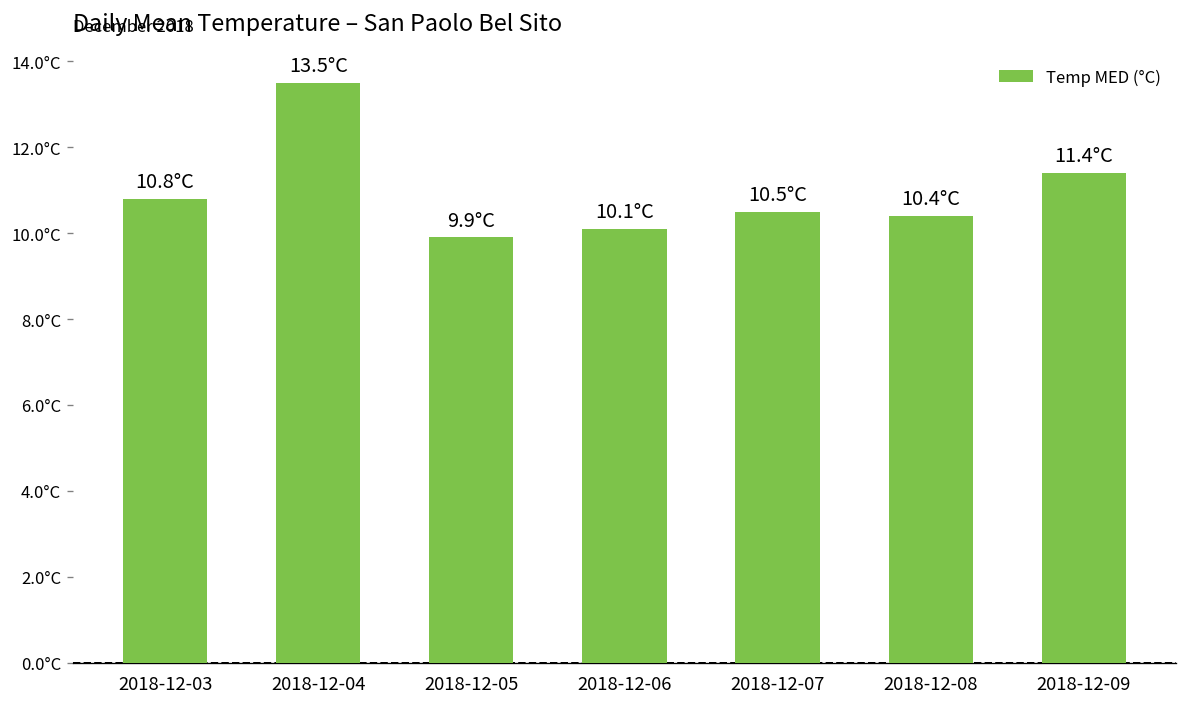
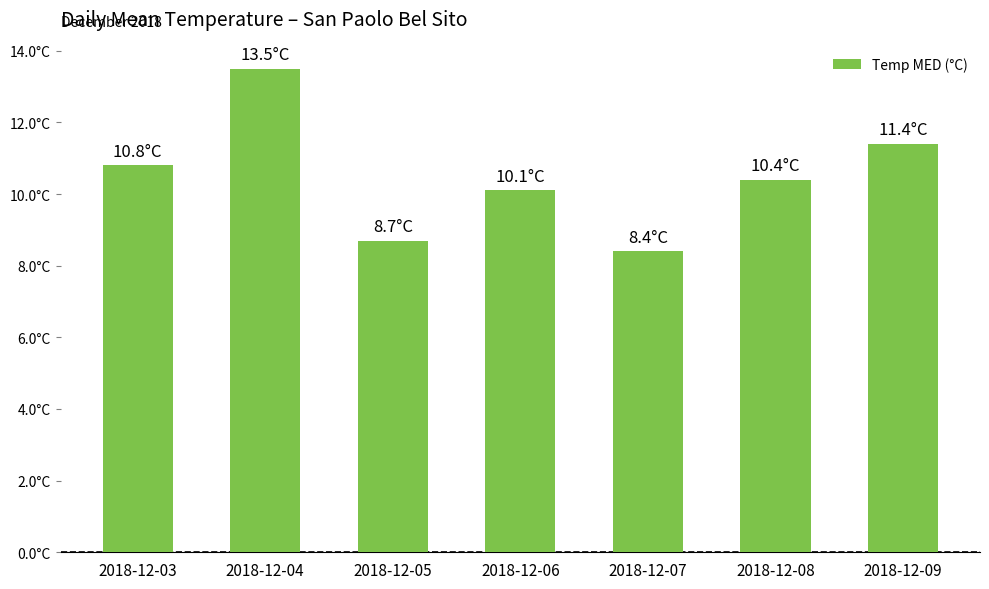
2018-12-05: 9.9°C -> 8.7°C
2018-12-07: 10.5°C -> 8.4°C
